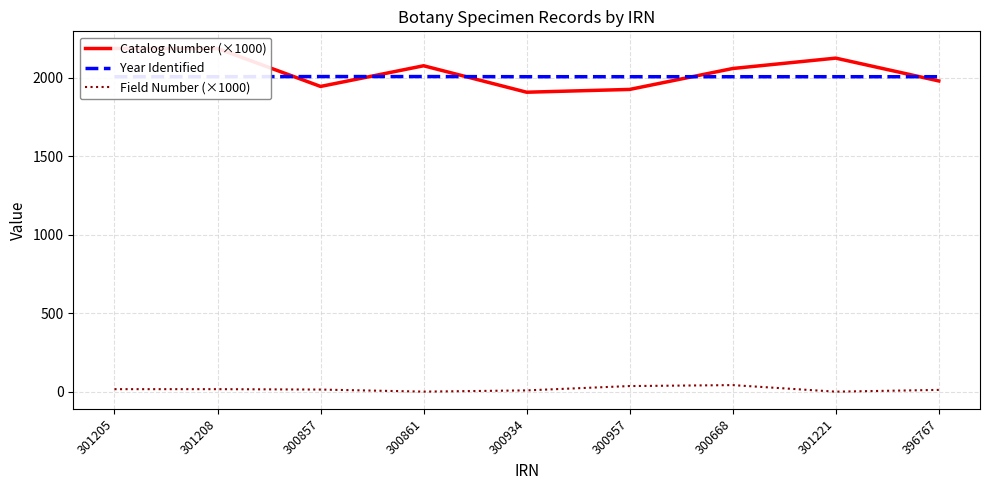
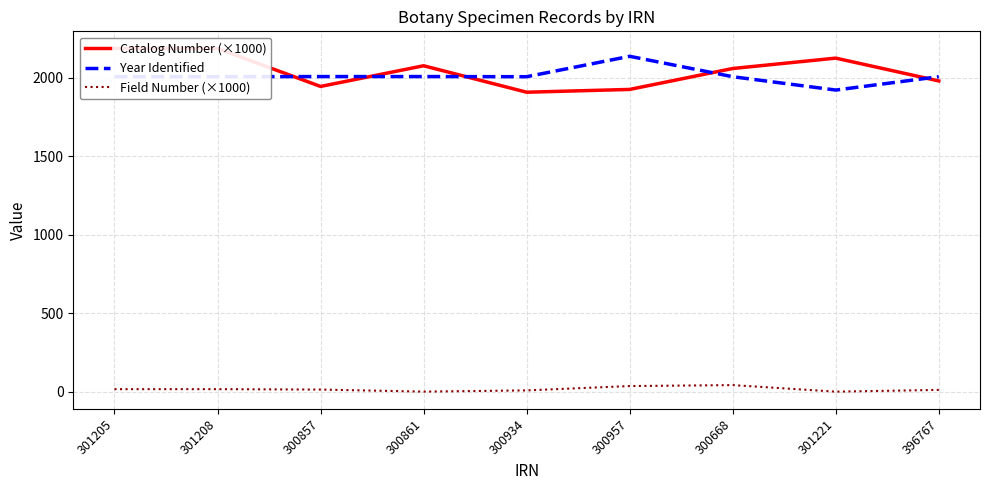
Year Identified, 300957: 2010 -> 2140
Year Identified, 301221: 2010 -> 1920
